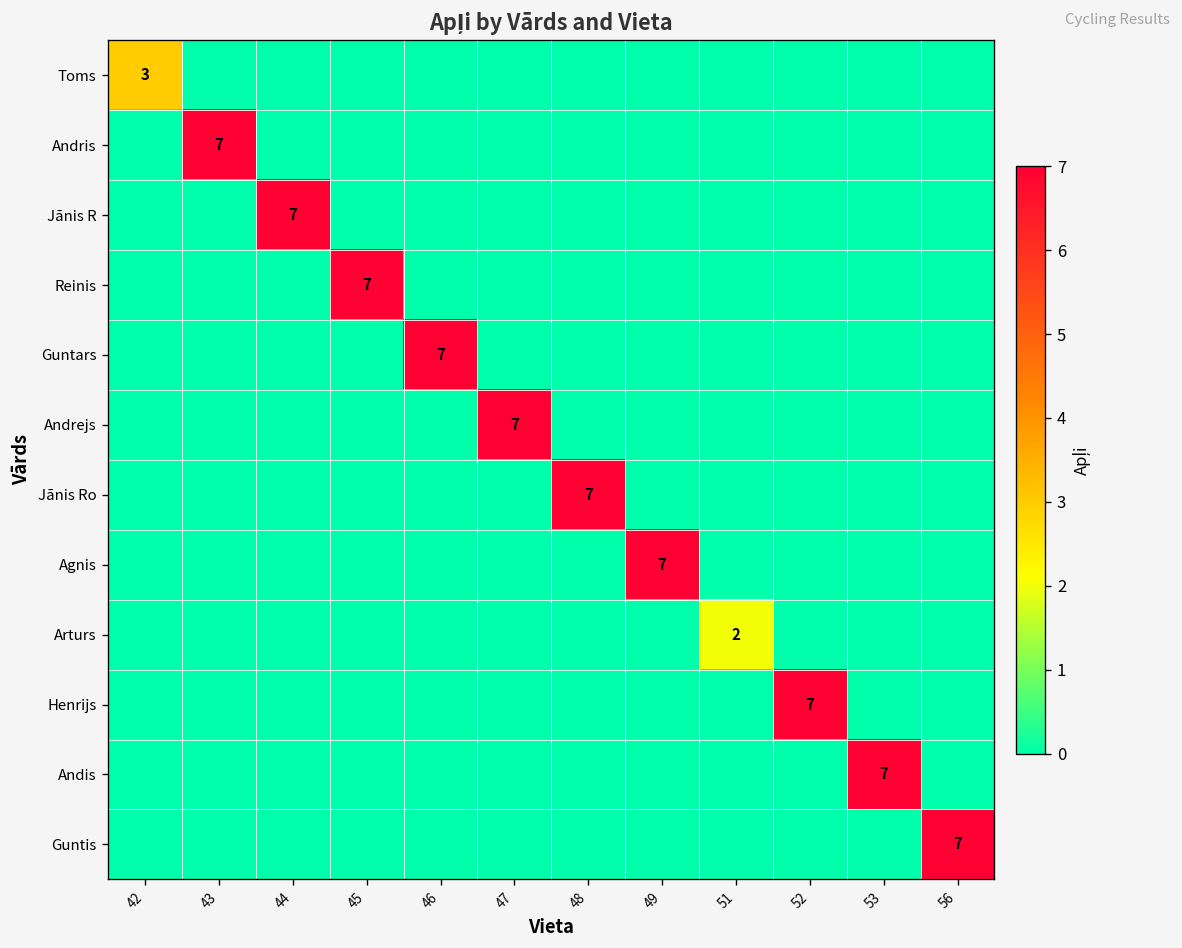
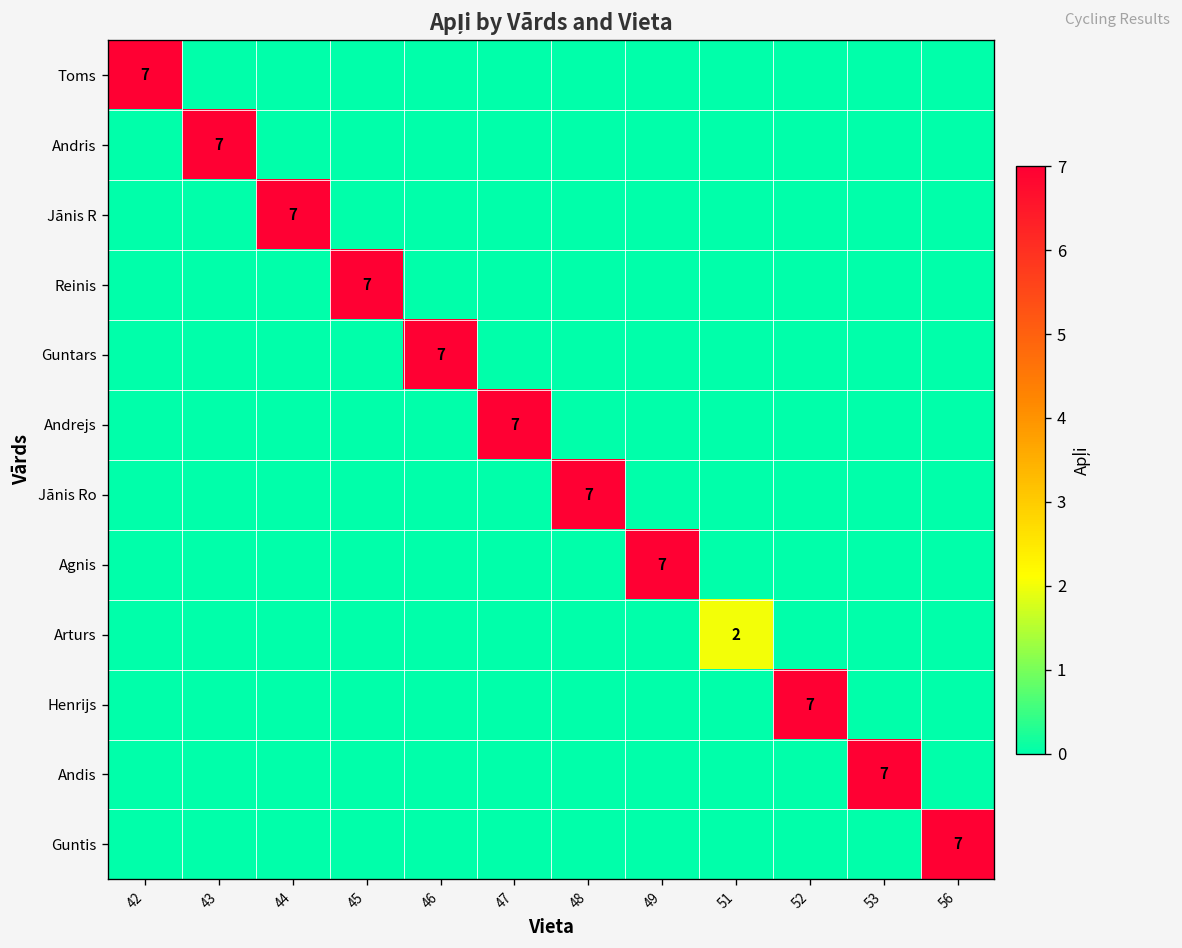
Toms, 42: 3 -> 7
